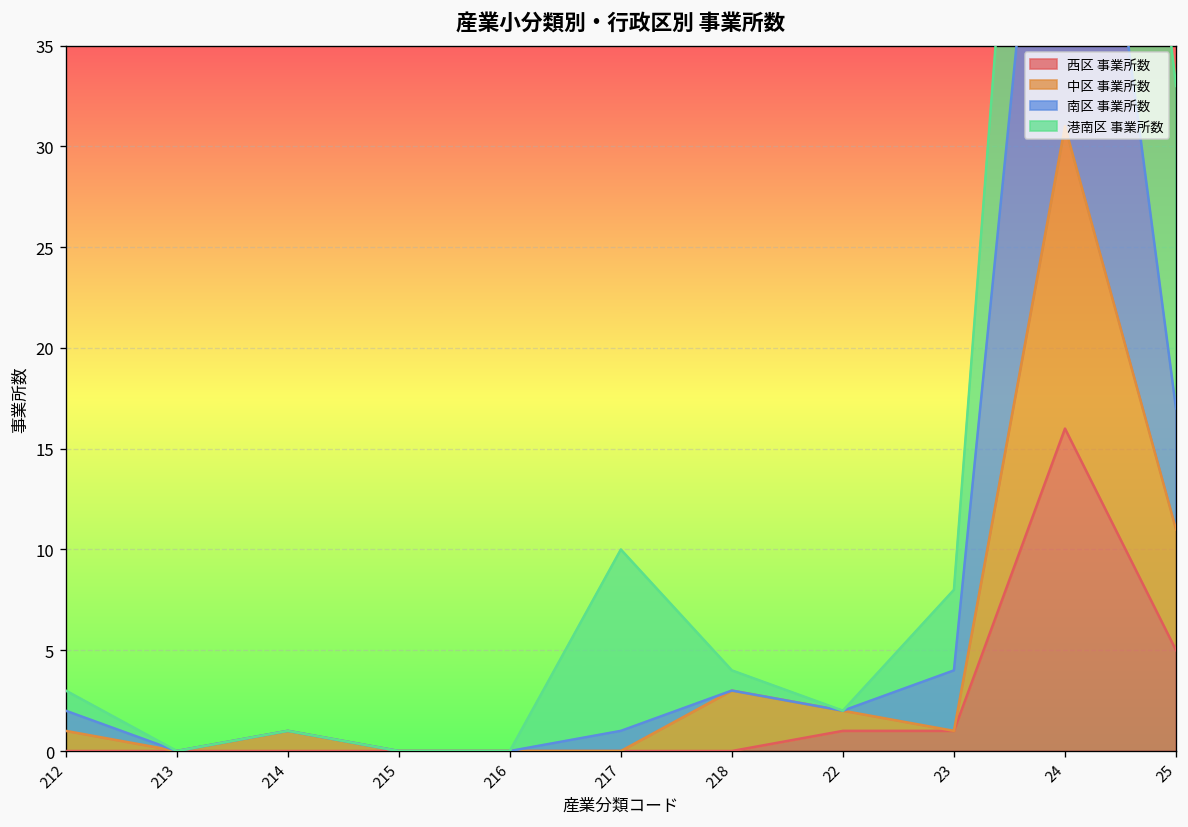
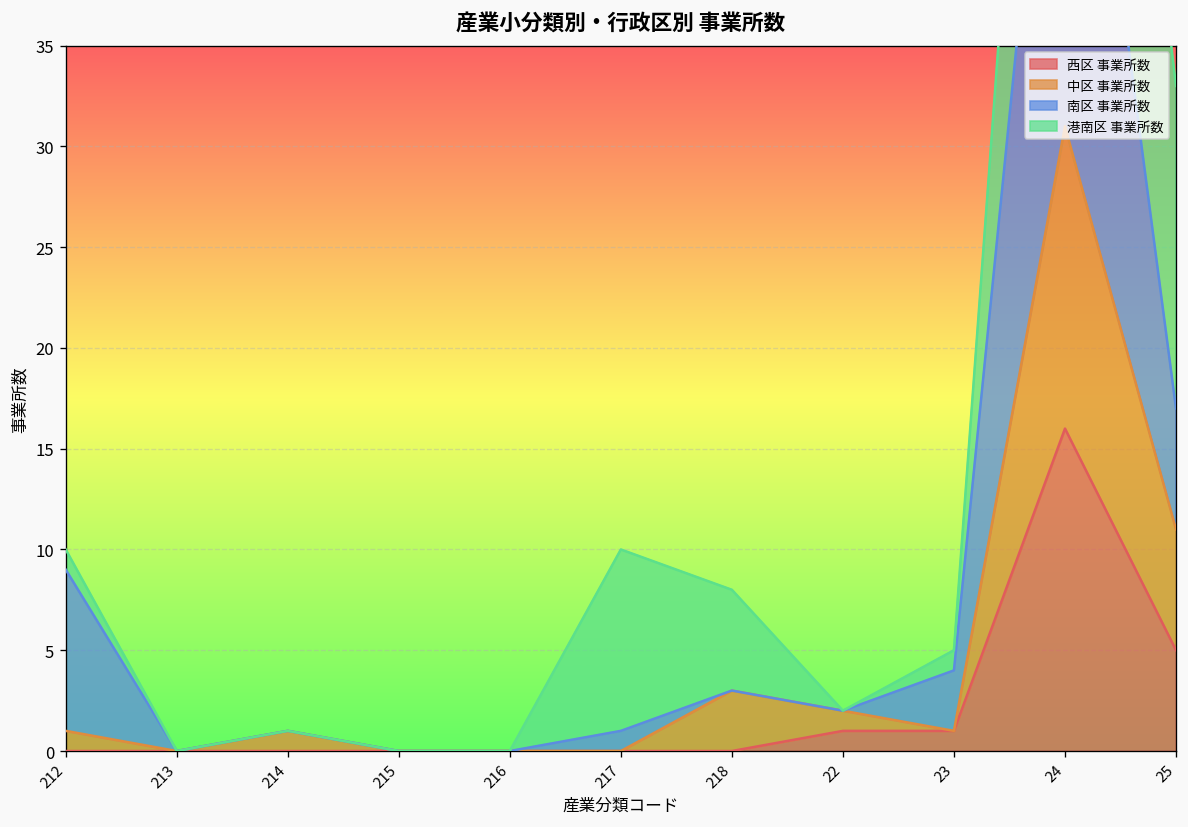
南区 事業所数, 212: 1 -> 8
港南区 事業所数, 218: 1 -> 5
港南区 事業所数, 23: 4 -> 1
